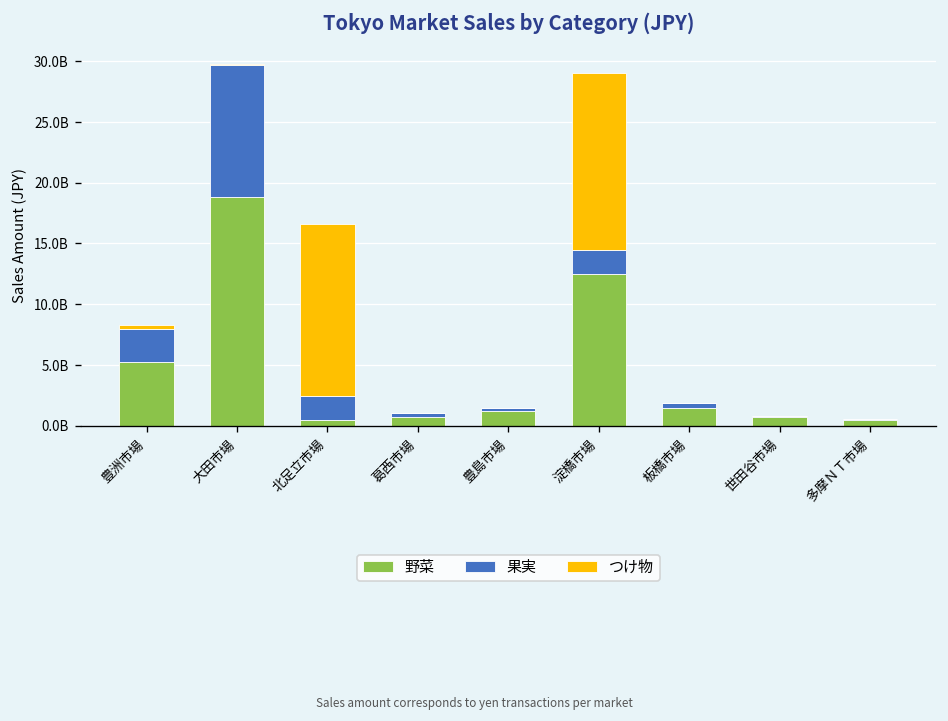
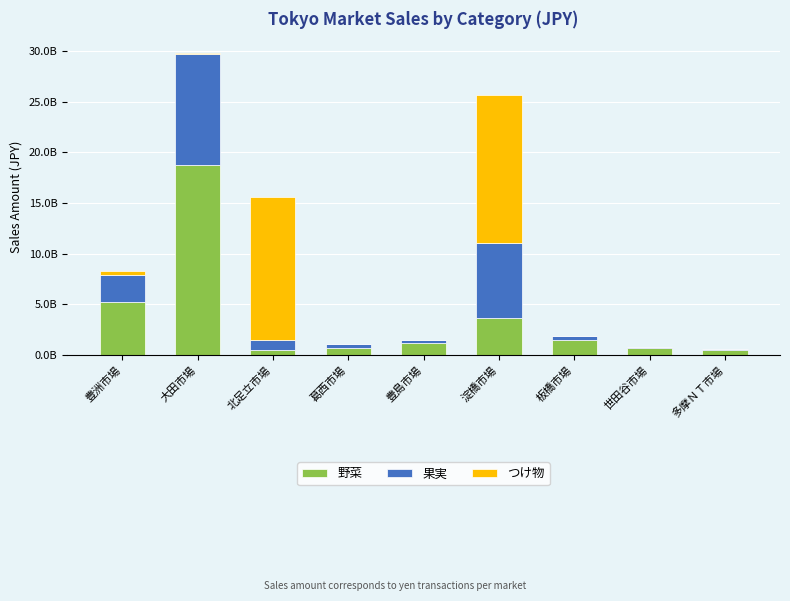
果実, 北足立市場: 2000000000 -> 1000000000
野菜, 淀橋市場: 12500000000 -> 3700000000
果実, 淀橋市場: 2000000000 -> 7400000000
